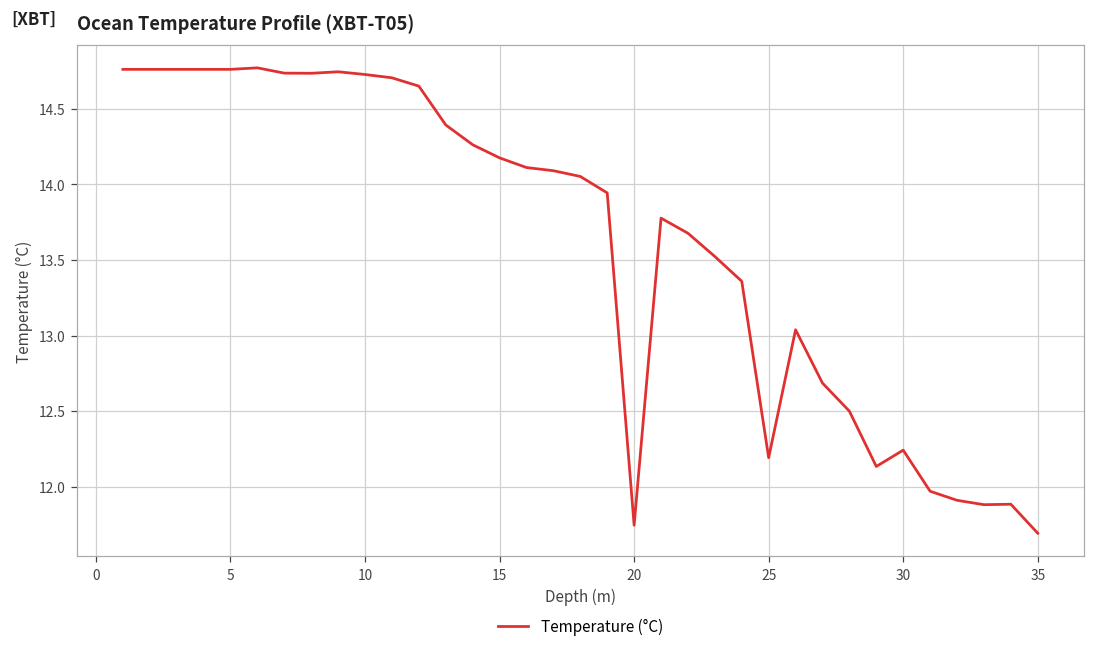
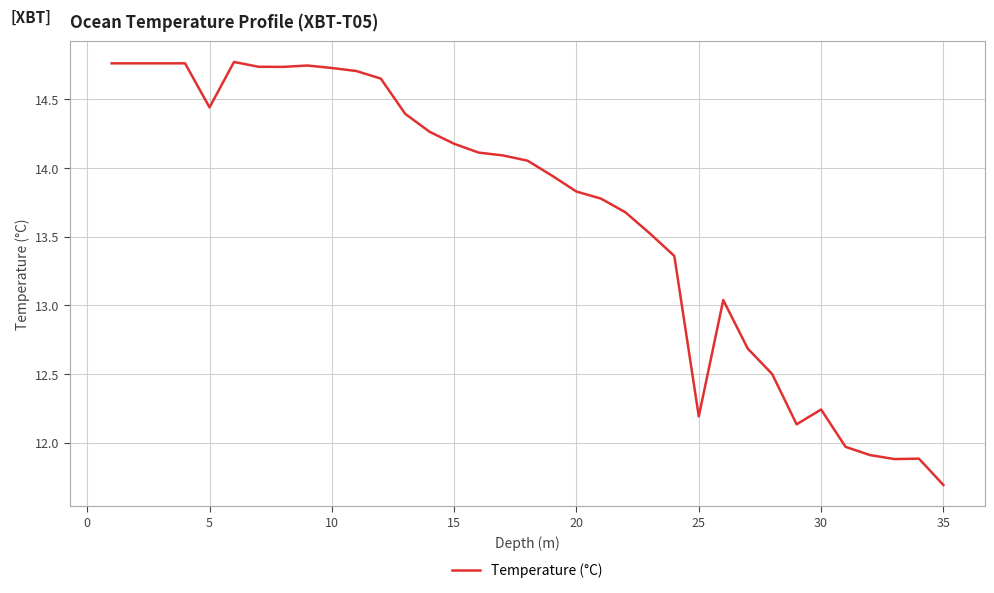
5: 14.76 -> 14.44
20: 11.74 -> 13.83
